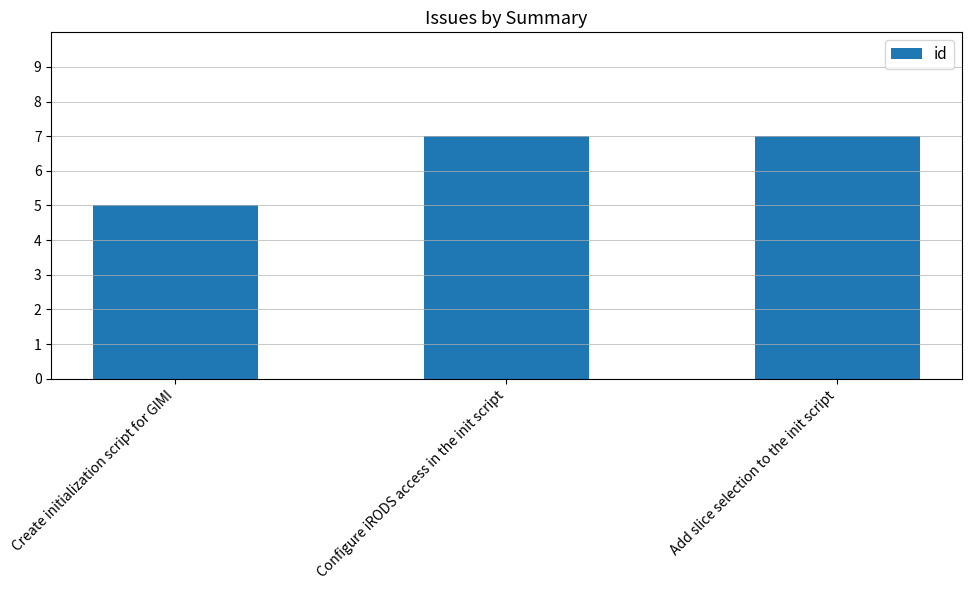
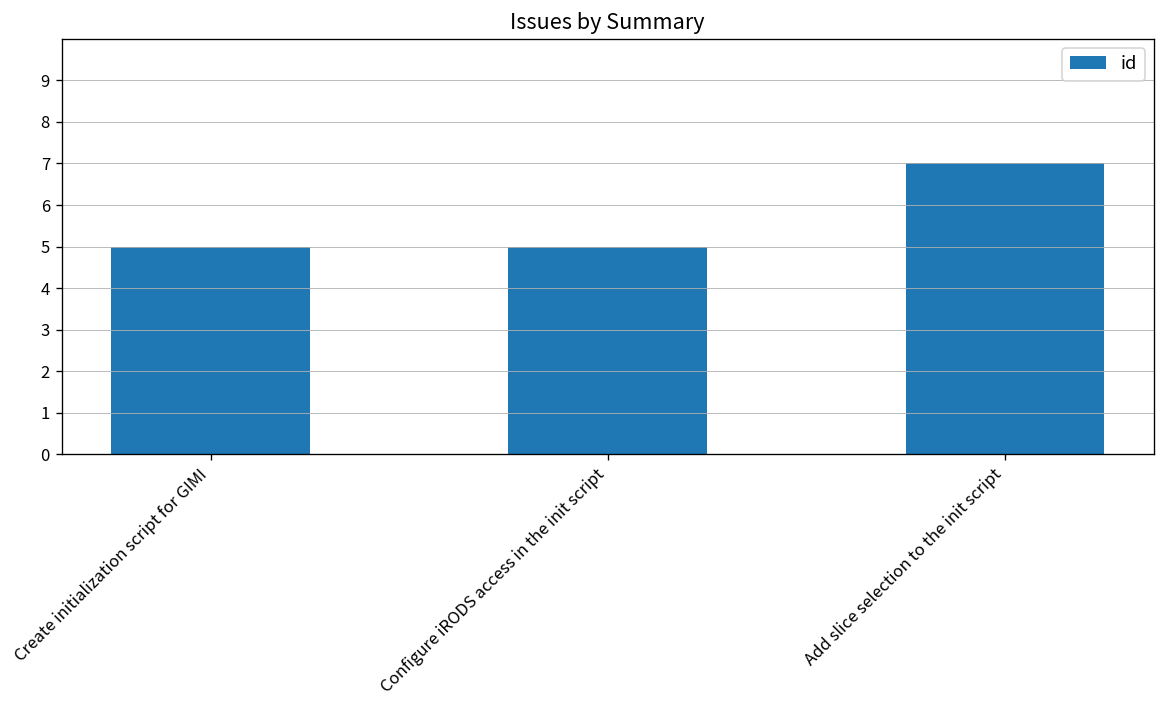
Configure iRODS access in the init script: 7 -> 5
